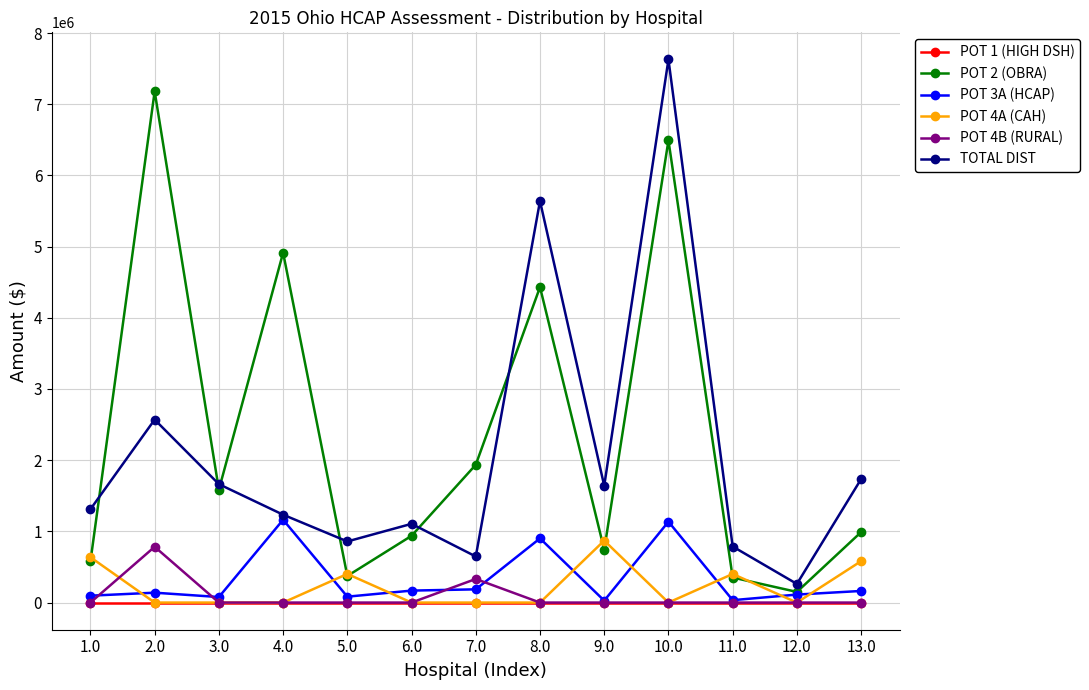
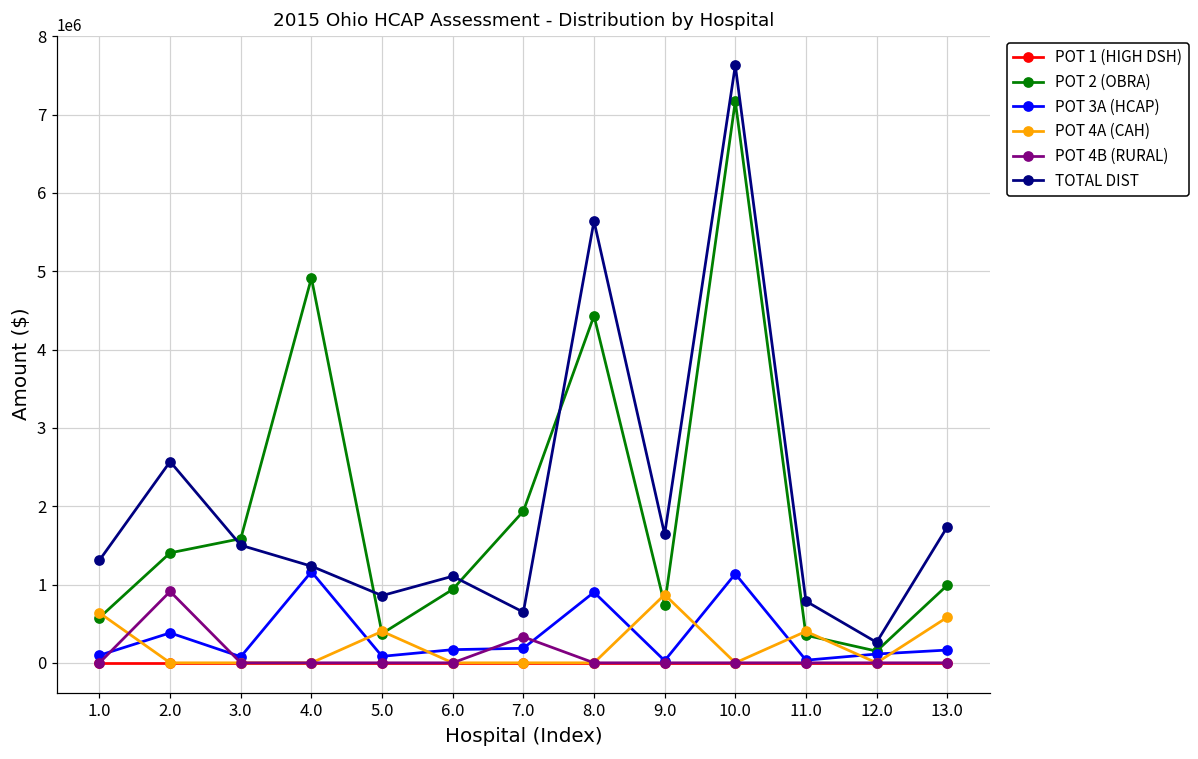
POT 2 (OBRA), 2.0: 7200000 -> 1400000
POT 3A (HCAP), 2.0: 100000 -> 400000
POT 4B (RURAL), 2.0: 800000 -> 900000
TOTAL DIST, 3.0: 1700000 -> 1500000
POT 2 (OBRA), 10.0: 6500000 -> 7200000
